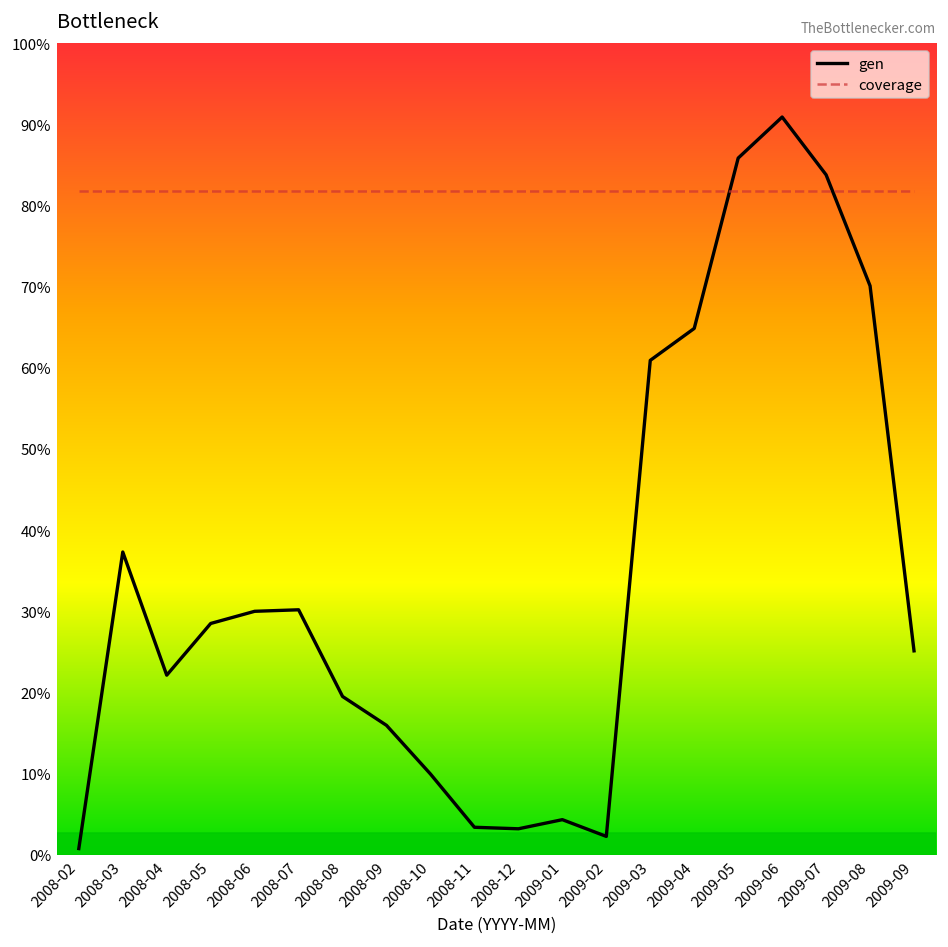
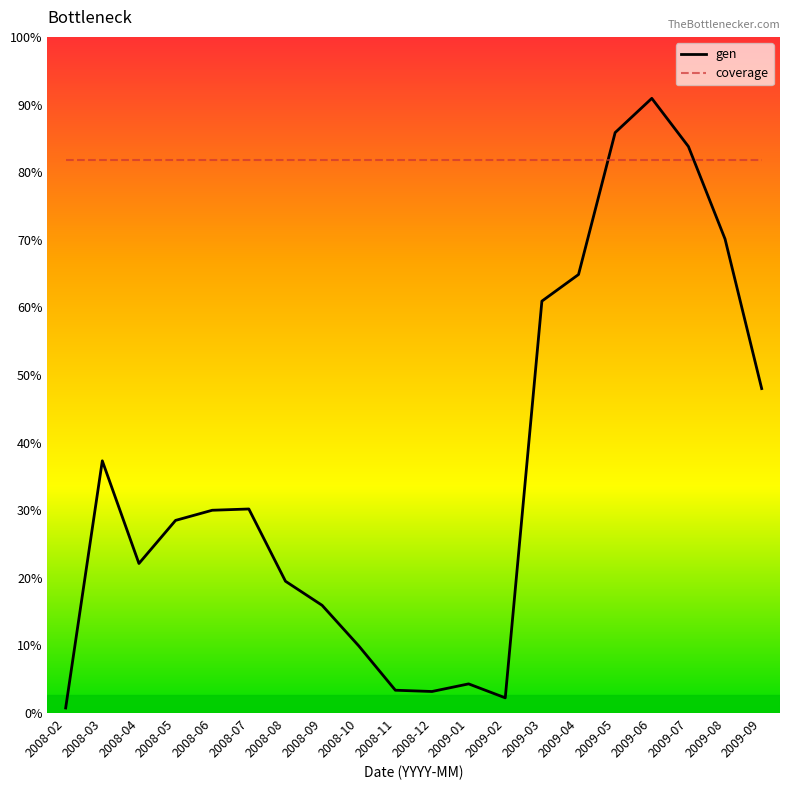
gen, 2009-09: 25% -> 48%
